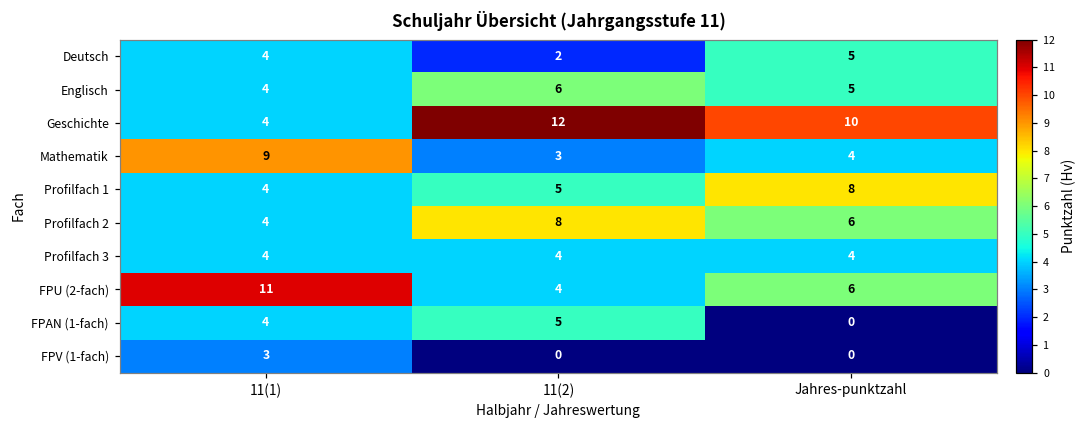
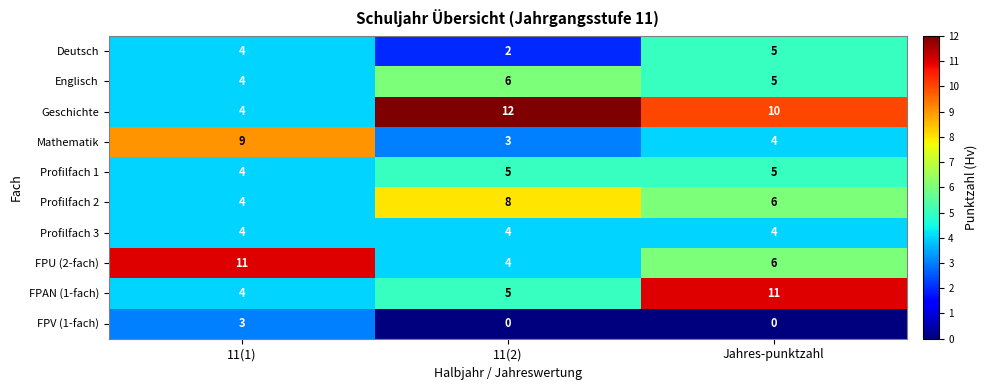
Profilfach 1, Jahres-punktzahl: 8 -> 5
FPAN (1-fach), Jahres-punktzahl: 0 -> 11
